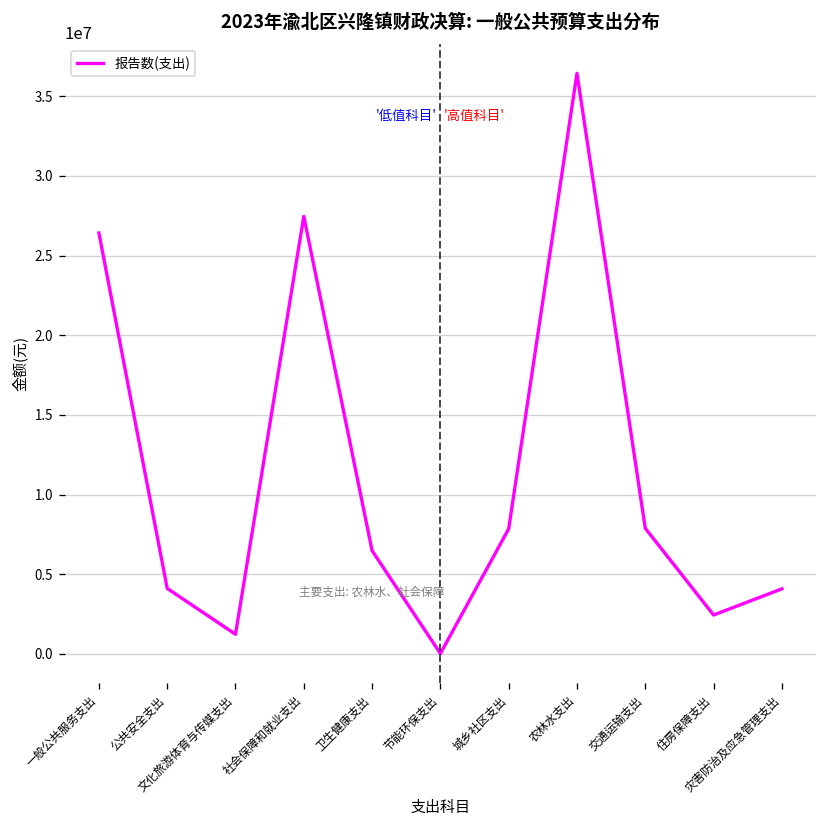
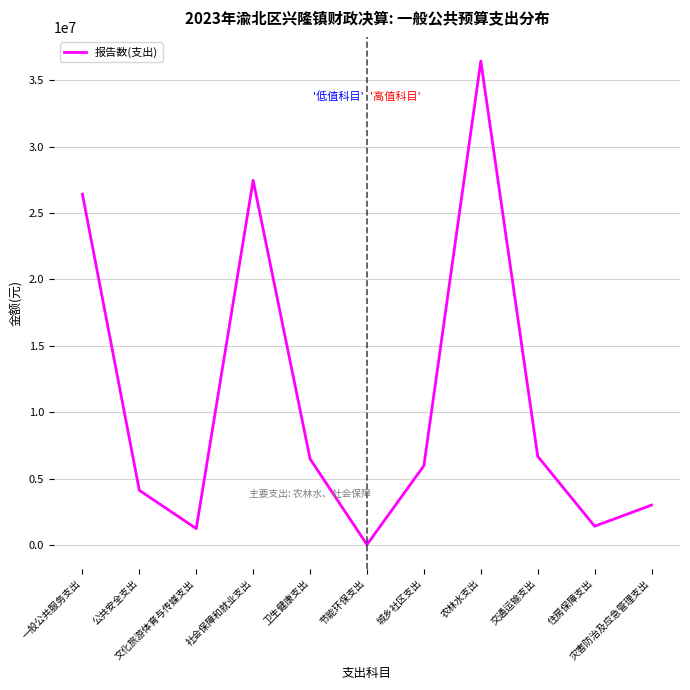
城乡社区支出: 7900000 -> 6000000
交通运输支出: 7900000 -> 6700000
住房保障支出: 2400000 -> 1400000
灾害防治及应急管理支出: 4100000 -> 3000000
